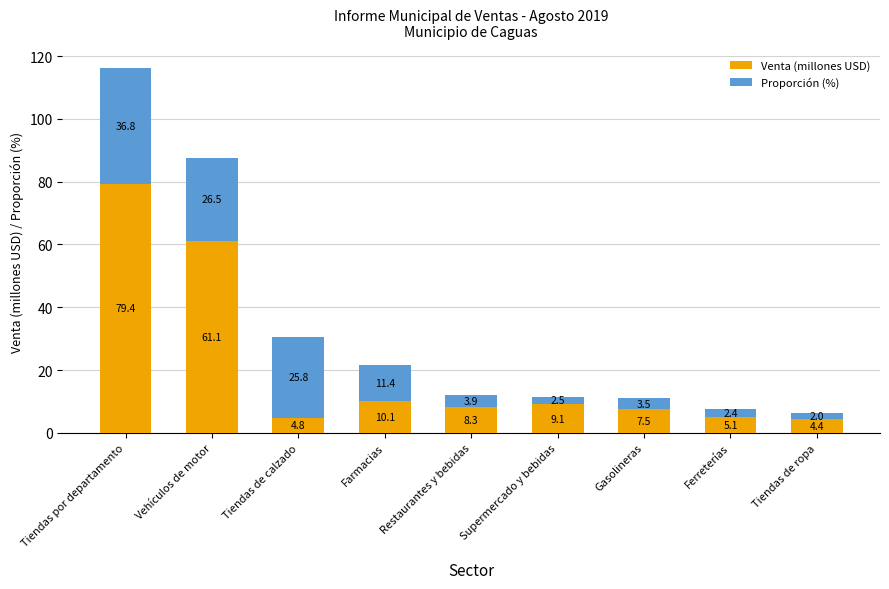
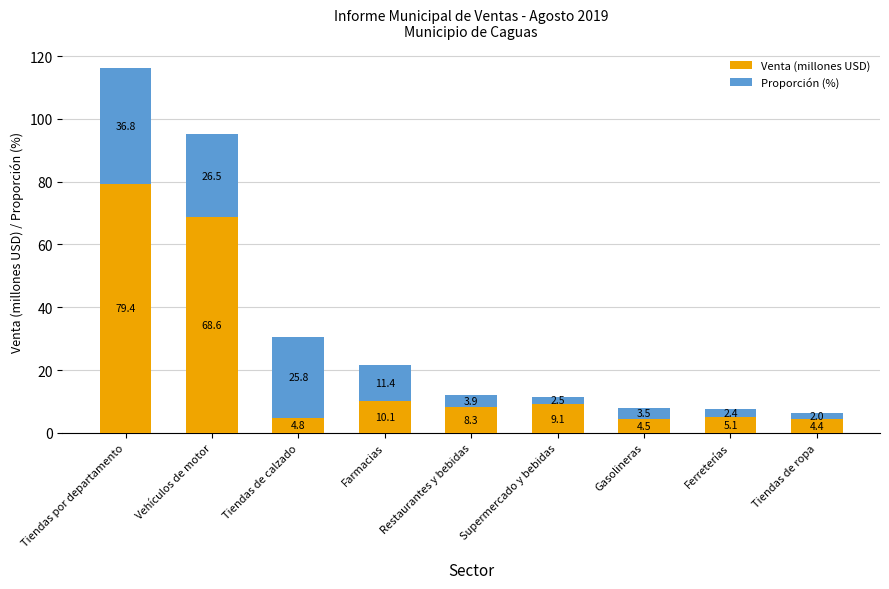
Venta (millones USD), Vehículos de motor: 61.1 -> 68.6
Venta (millones USD), Gasolineras: 7.5 -> 4.5
